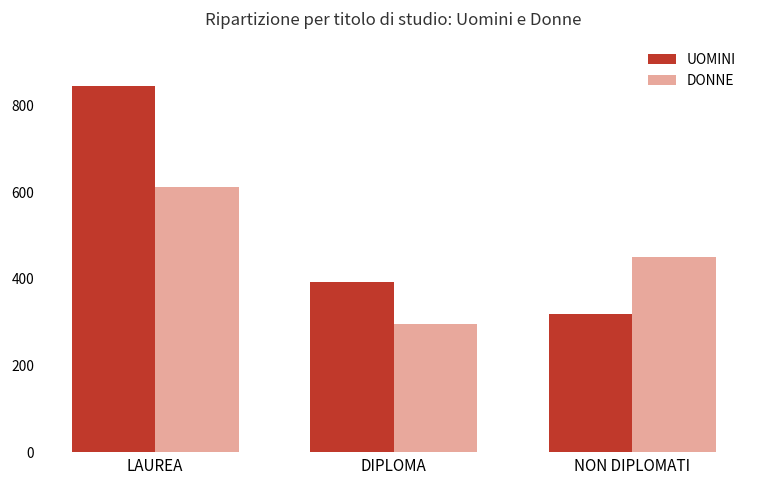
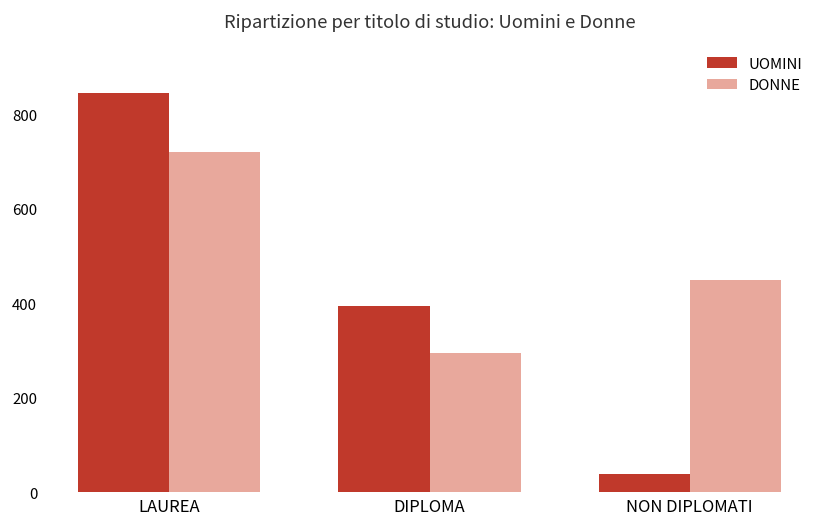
DONNE, LAUREA: 610 -> 720
UOMINI, NON DIPLOMATI: 320 -> 40
